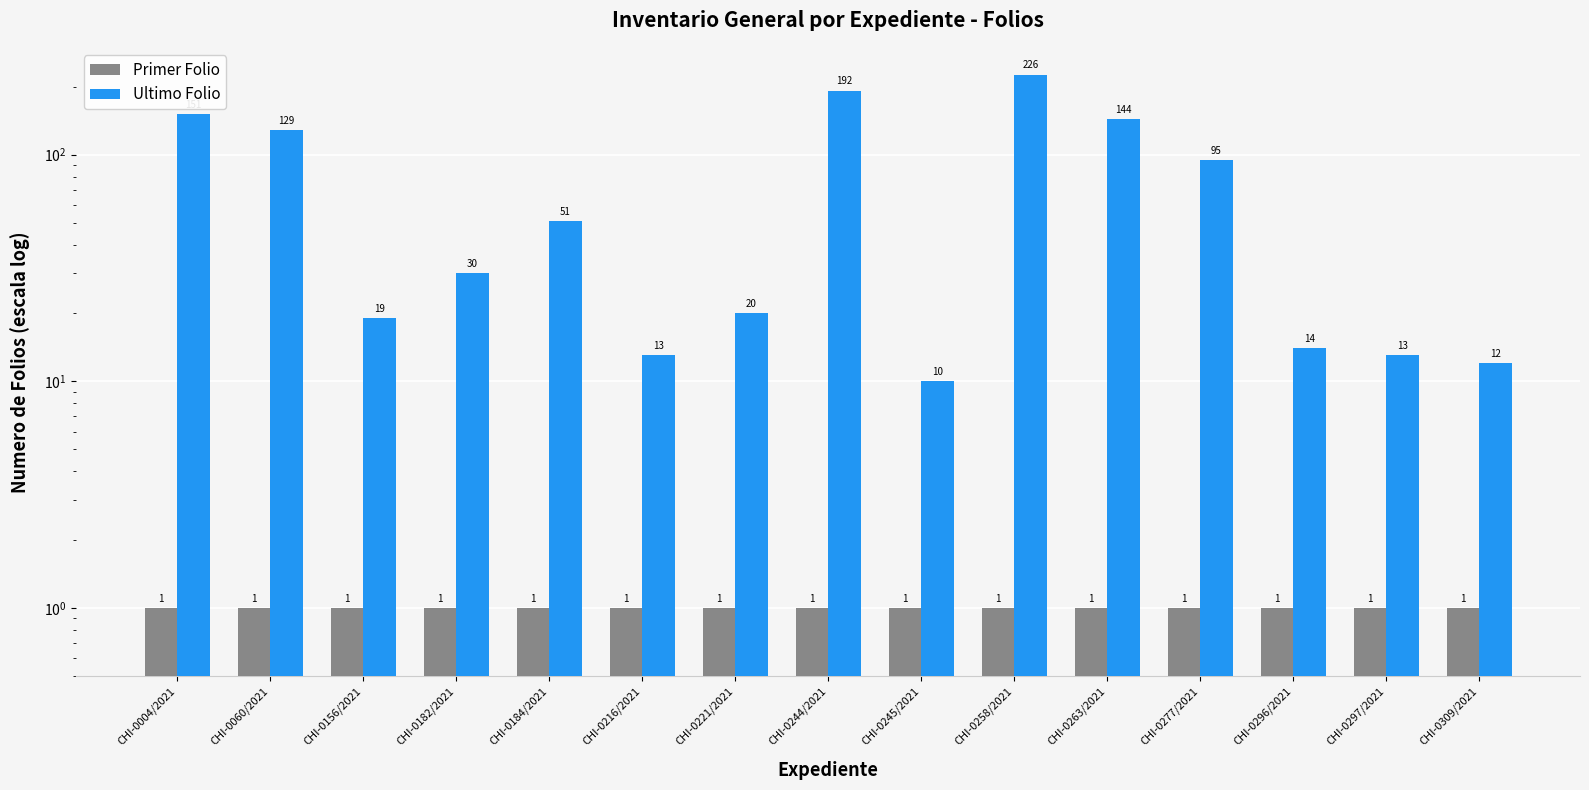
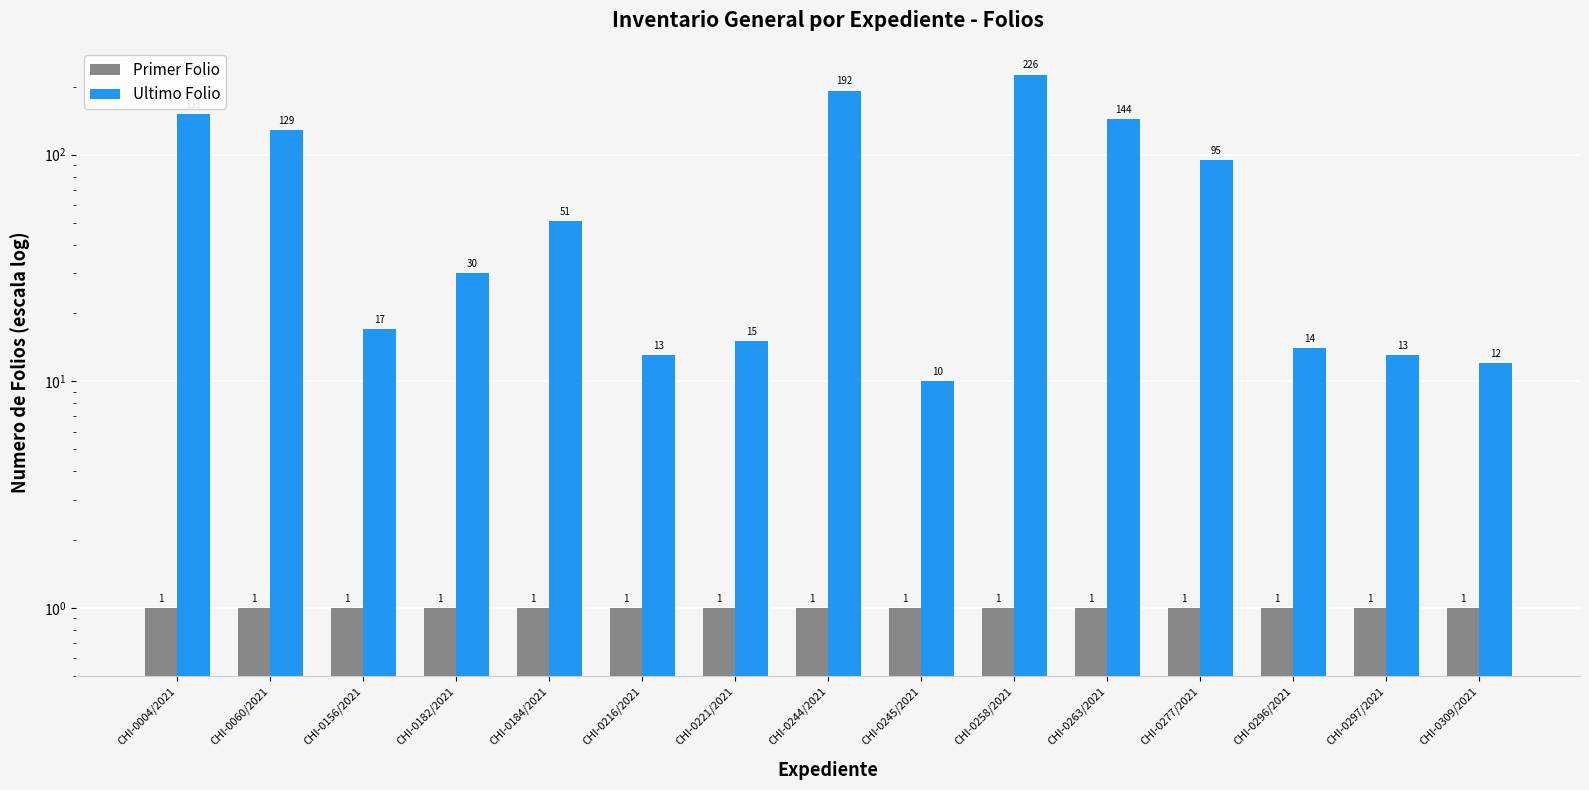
Ultimo Folio, CHI-0156/2021: 19 -> 17
Ultimo Folio, CHI-0221/2021: 20 -> 15
